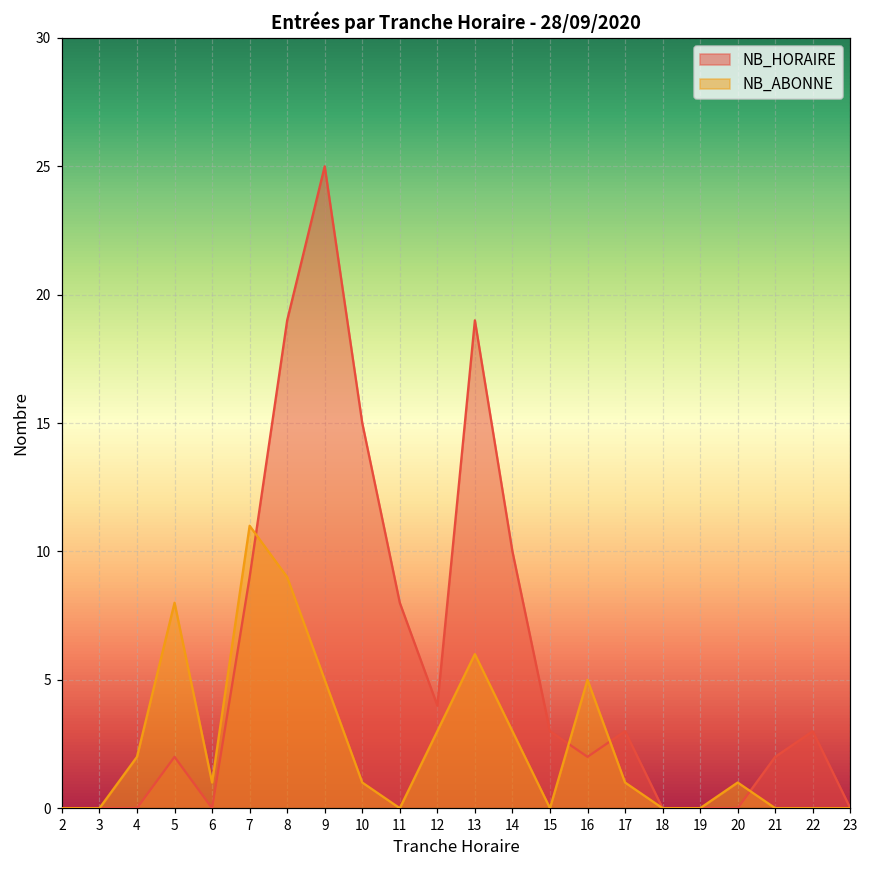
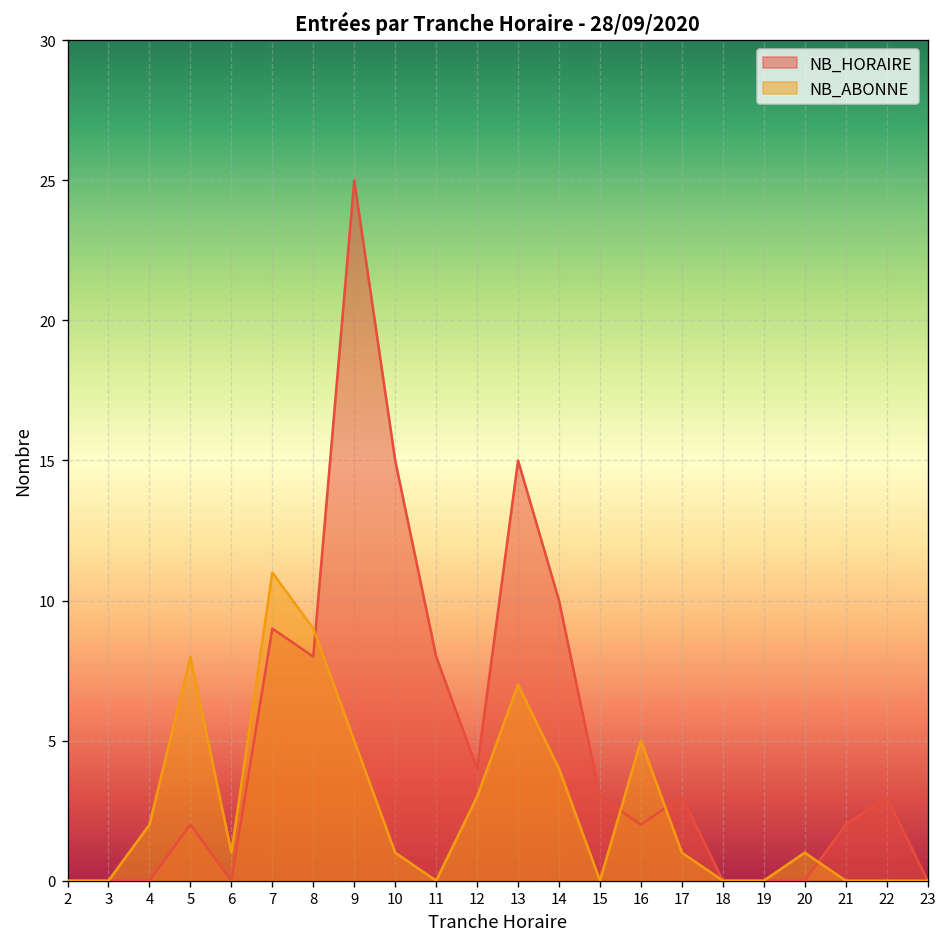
NB_HORAIRE, 8: 19 -> 8
NB_HORAIRE, 13: 19 -> 15
NB_ABONNE, 13: 6 -> 7
NB_ABONNE, 14: 3 -> 4
